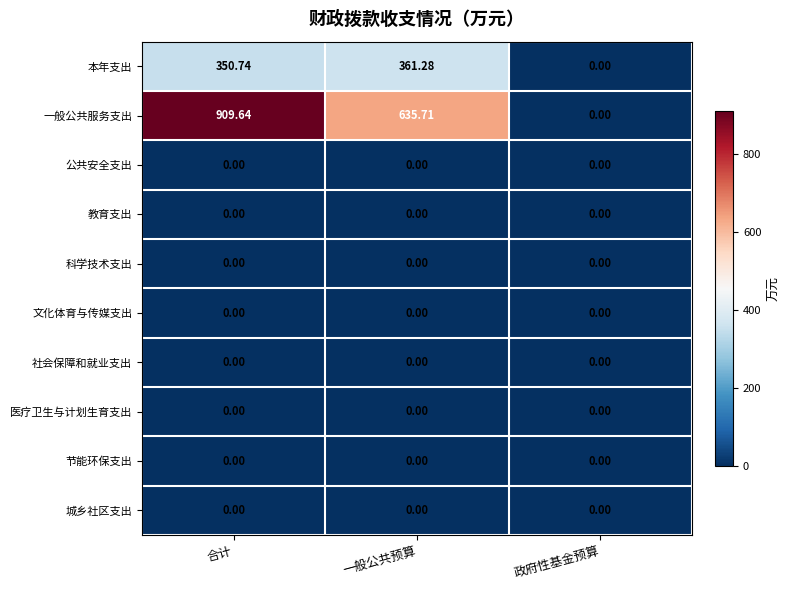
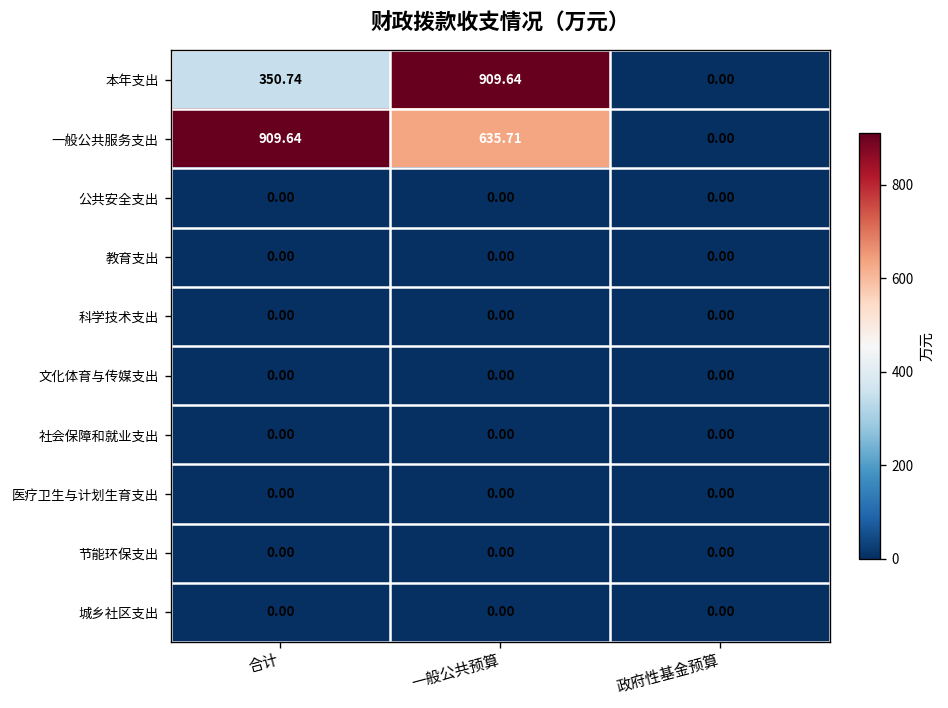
本年支出, 一般公共预算: 361.28 -> 909.64
